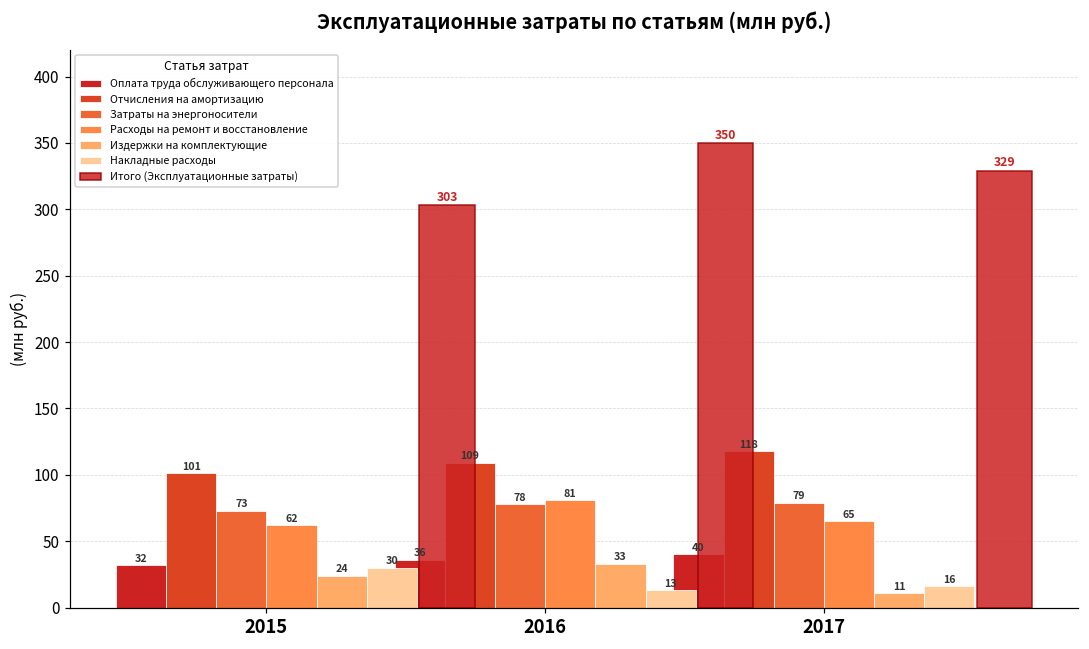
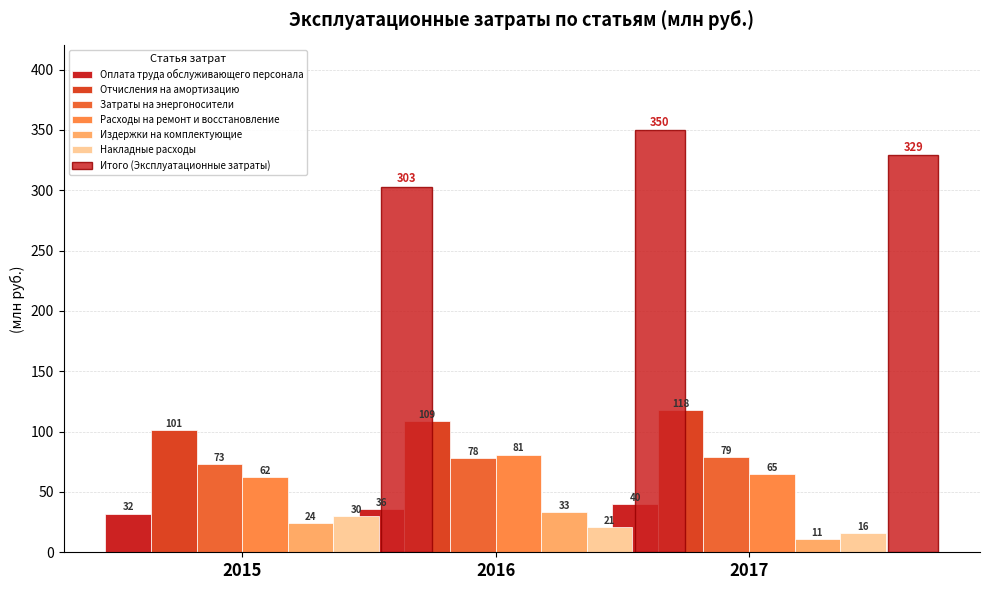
Накладные расходы, 2016: 13 -> 21
